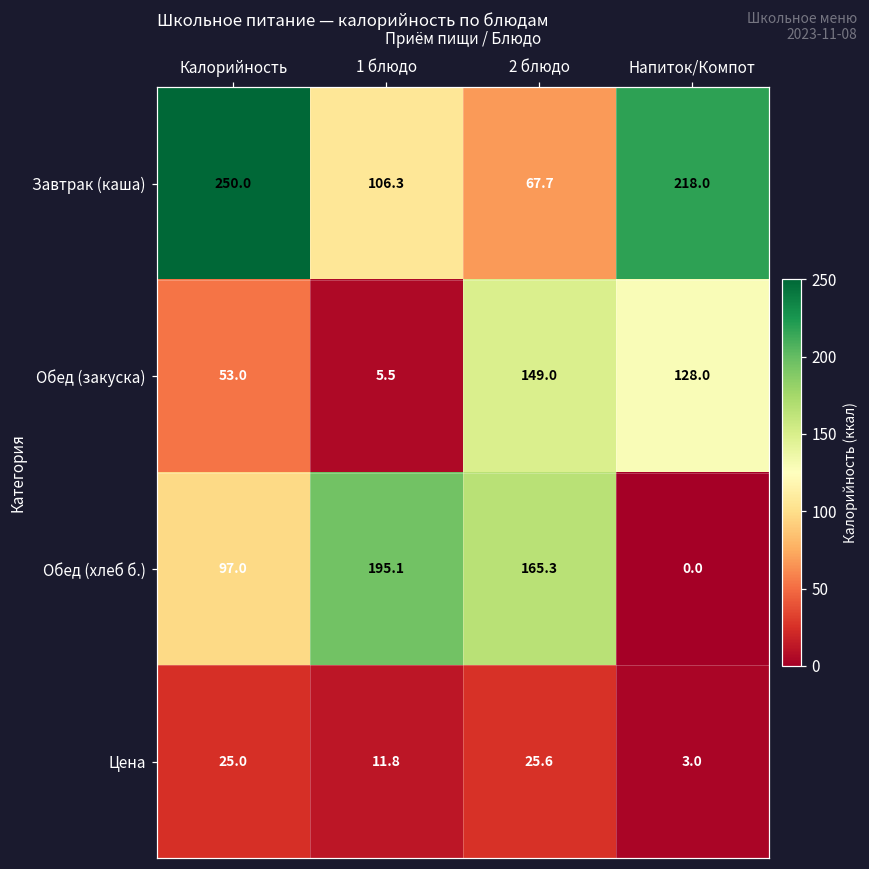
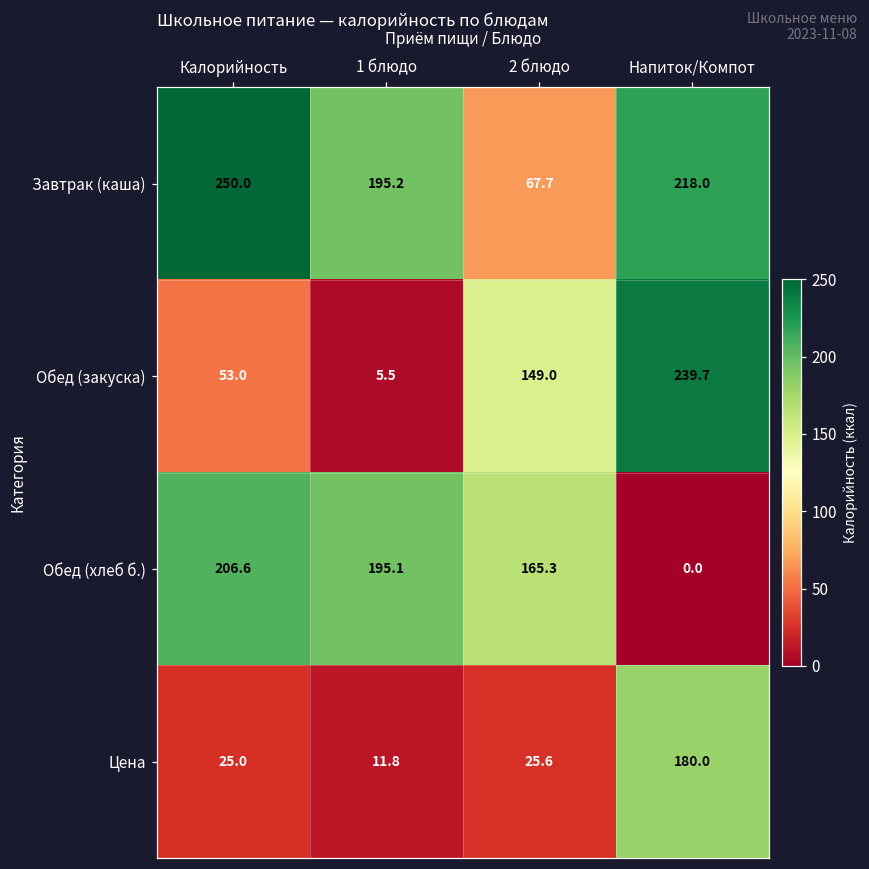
Завтрак (каша), 1 блюдо: 106.3 -> 195.2
Обед (закуска), Напиток/Компот: 128.0 -> 239.7
Обед (хлеб б.), Калорийность: 97.0 -> 206.6
Цена, Напиток/Компот: 3.0 -> 180.0
